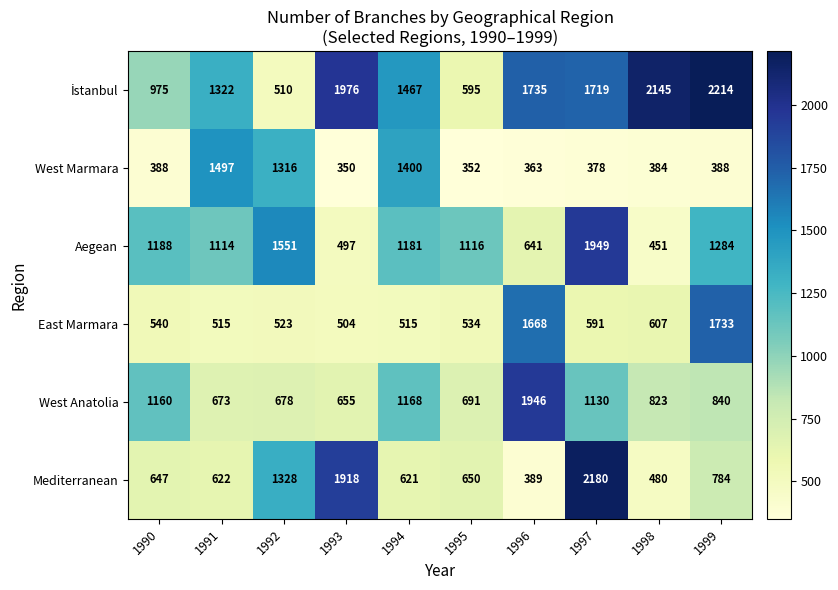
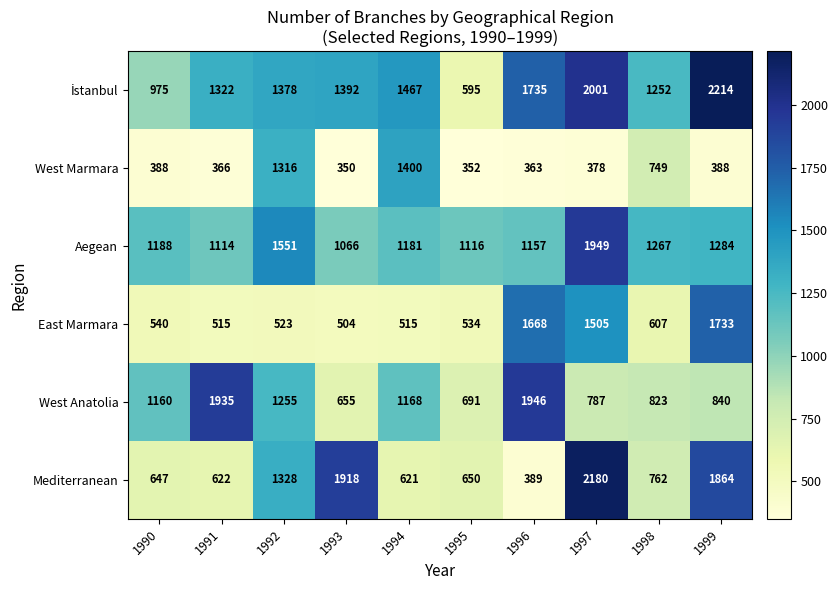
İstanbul, 1992: 510 -> 1378
İstanbul, 1993: 1976 -> 1392
İstanbul, 1997: 1719 -> 2001
İstanbul, 1998: 2145 -> 1252
West Marmara, 1991: 1497 -> 366
West Marmara, 1998: 384 -> 749
Aegean, 1993: 497 -> 1066
Aegean, 1996: 641 -> 1157
Aegean, 1998: 451 -> 1267
East Marmara, 1997: 591 -> 1505
West Anatolia, 1991: 673 -> 1935
West Anatolia, 1992: 678 -> 1255
West Anatolia, 1997: 1130 -> 787
Mediterranean, 1998: 480 -> 762
Mediterranean, 1999: 784 -> 1864
